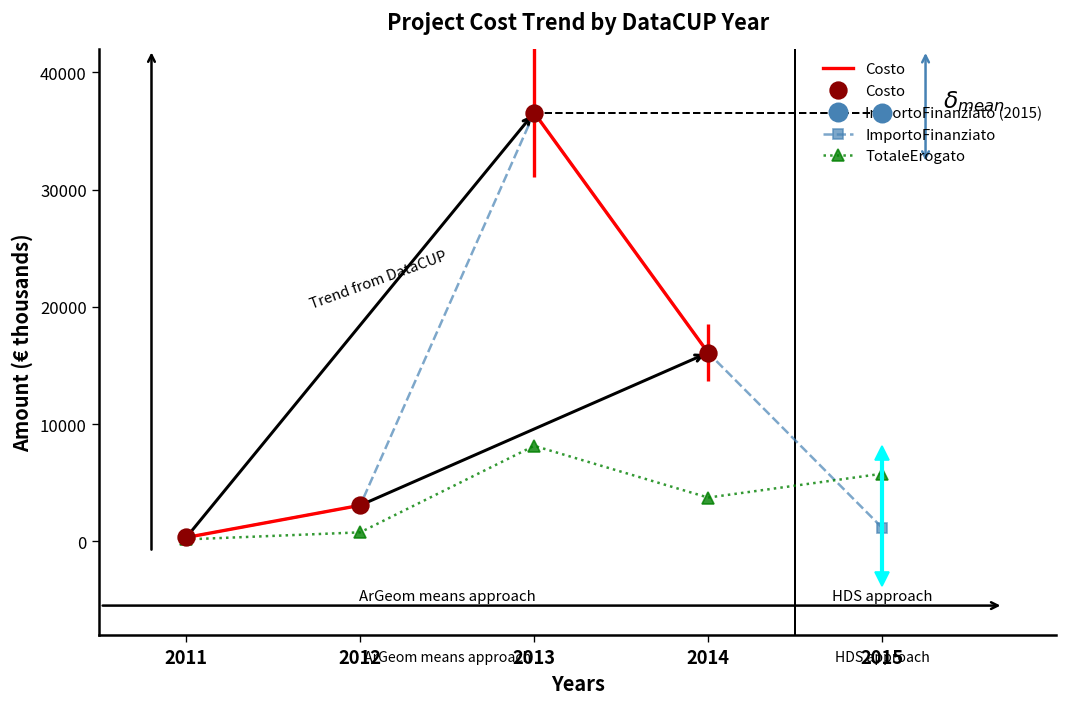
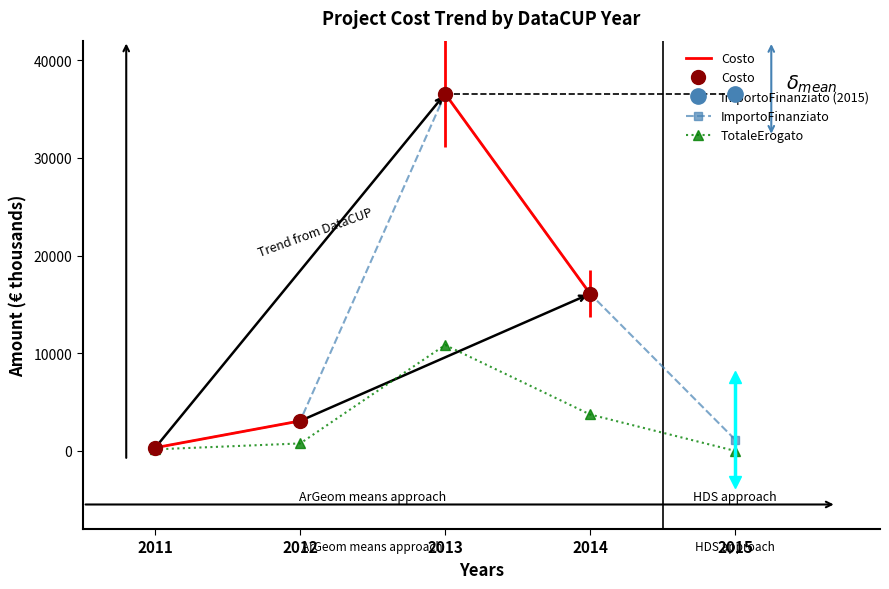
TotaleErogato, 2013: 8000 -> 11000
TotaleErogato, 2015: 6000 -> 0
